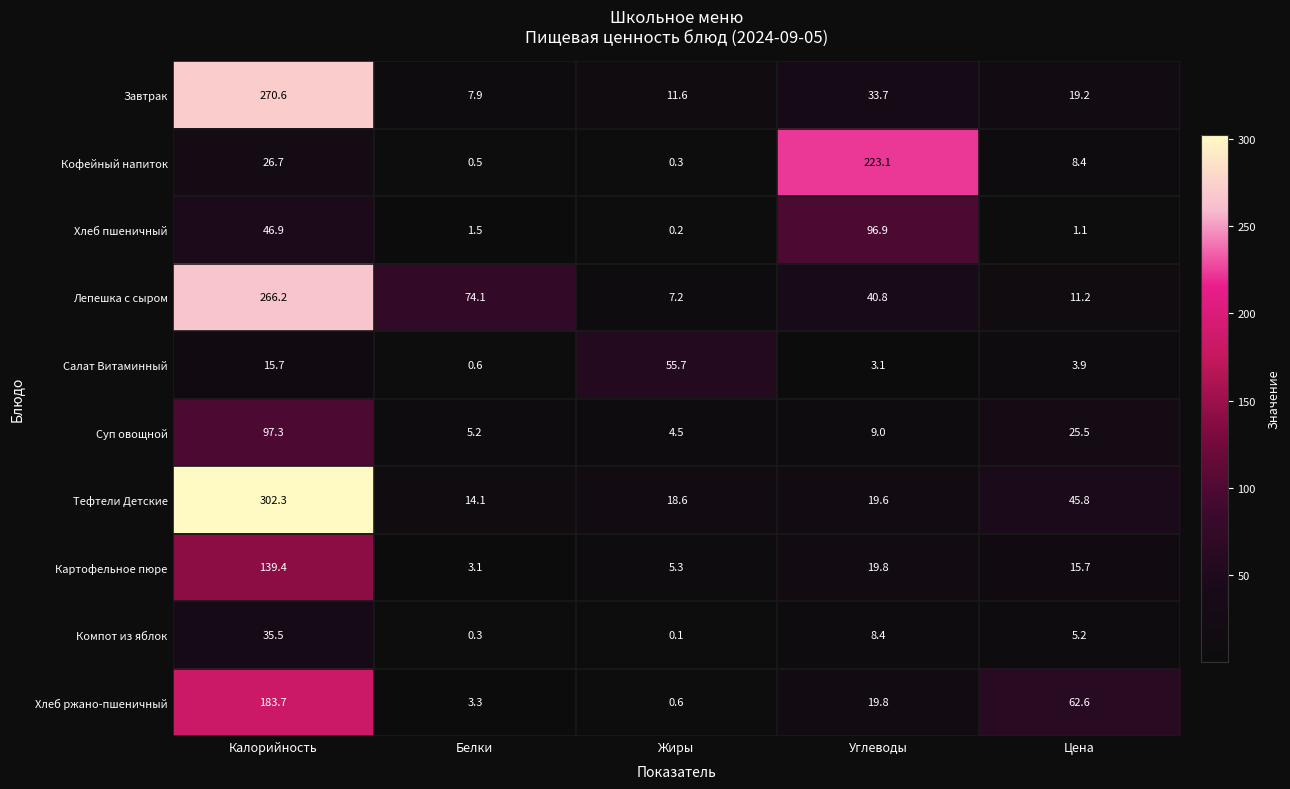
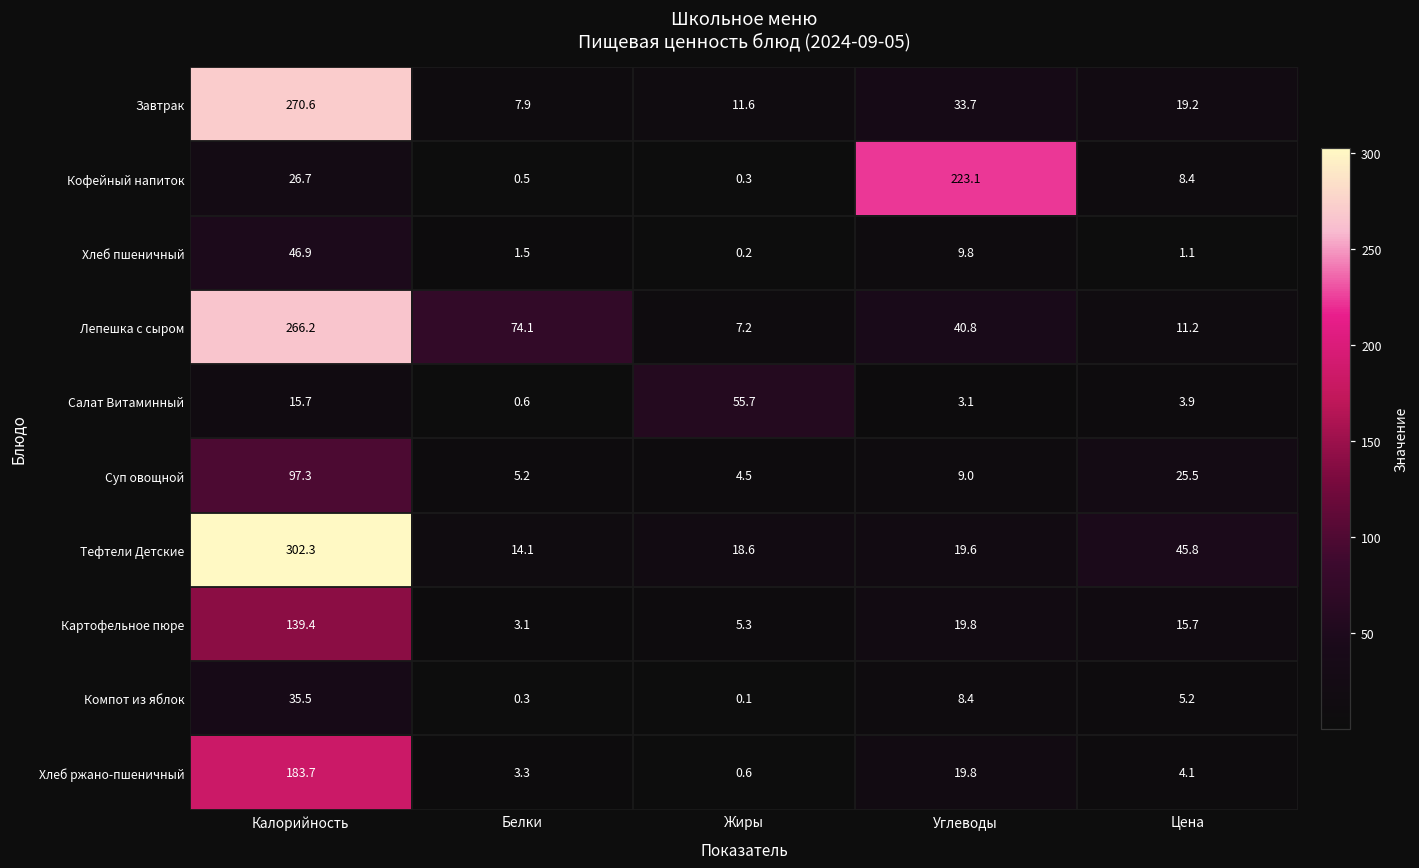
Хлеб пшеничный, Углеводы: 96.9 -> 9.8
Хлеб ржано-пшеничный, Цена: 62.6 -> 4.1
